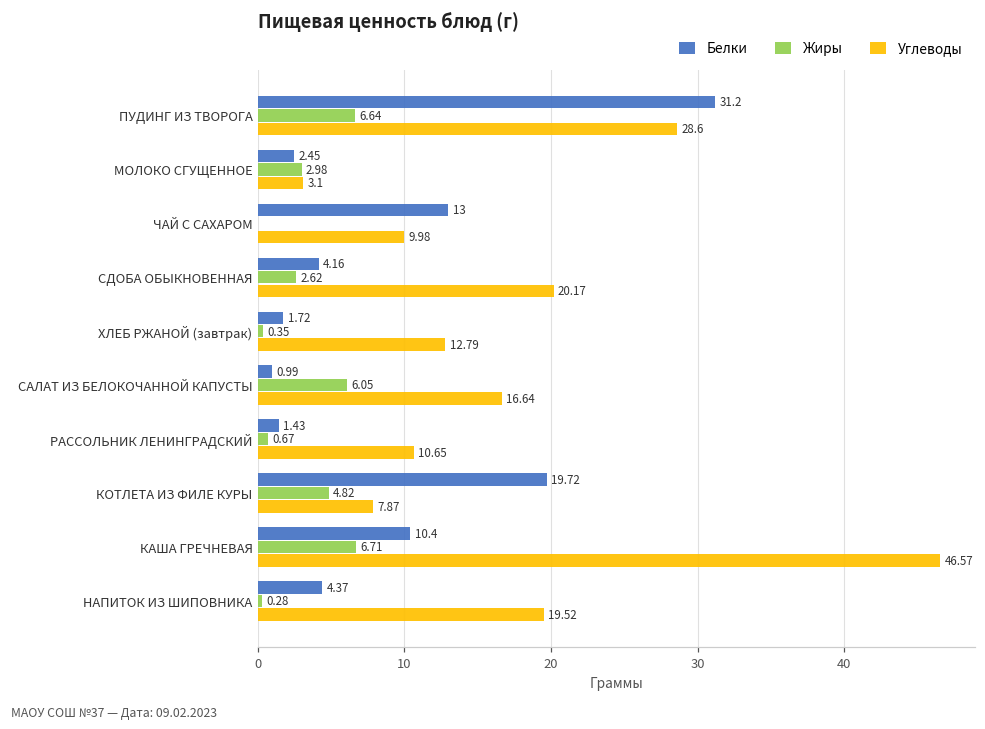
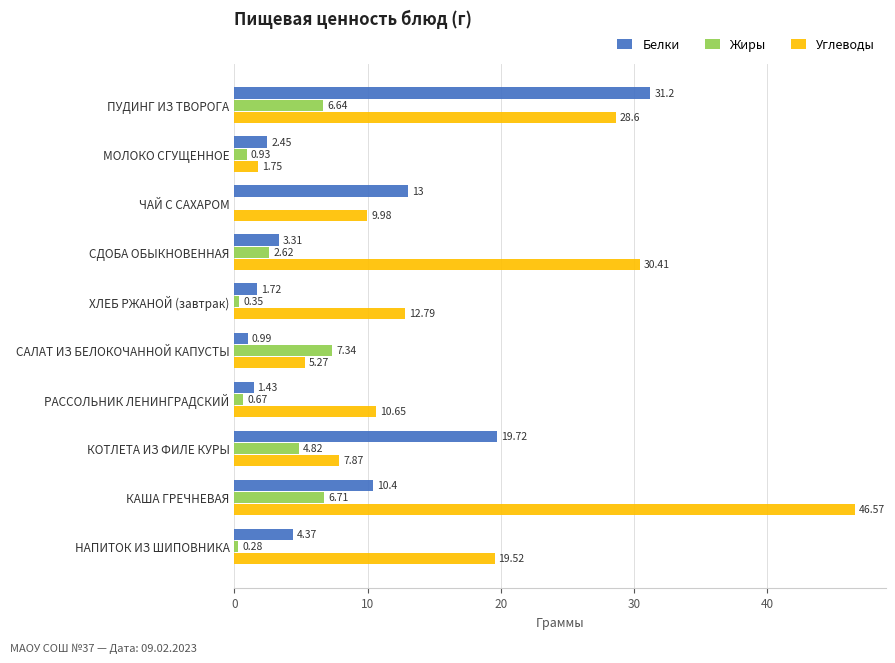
Жиры, МОЛОКО СГУЩЕННОЕ: 2.98 -> 0.93
Углеводы, МОЛОКО СГУЩЕННОЕ: 3.1 -> 1.75
Белки, СДОБА ОБЫКНОВЕННАЯ: 4.16 -> 3.31
Углеводы, СДОБА ОБЫКНОВЕННАЯ: 20.17 -> 30.41
Жиры, САЛАТ ИЗ БЕЛОКОЧАННОЙ КАПУСТЫ: 6.05 -> 7.34
Углеводы, САЛАТ ИЗ БЕЛОКОЧАННОЙ КАПУСТЫ: 16.64 -> 5.27
